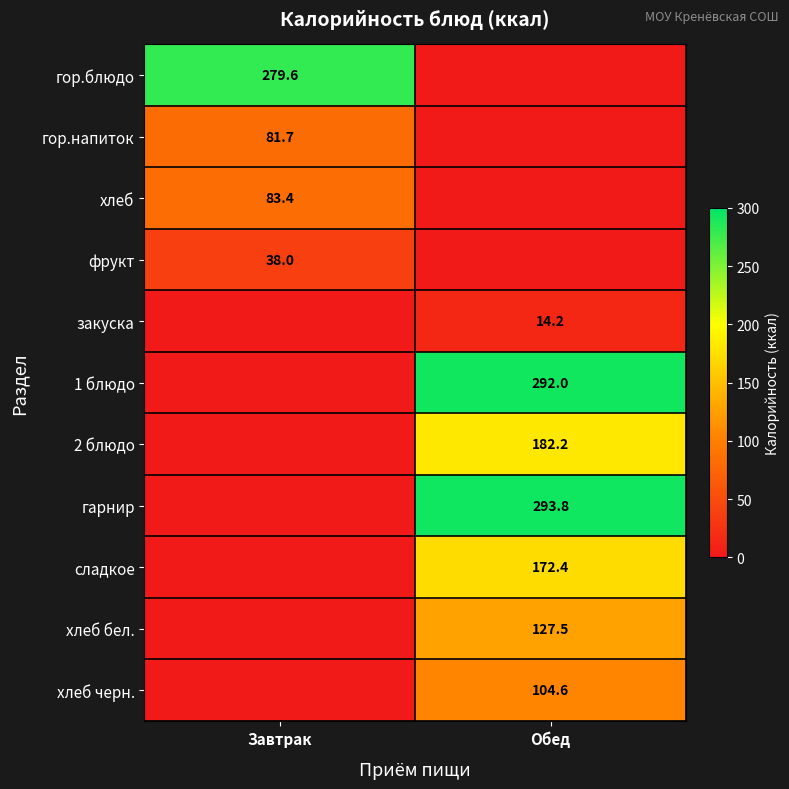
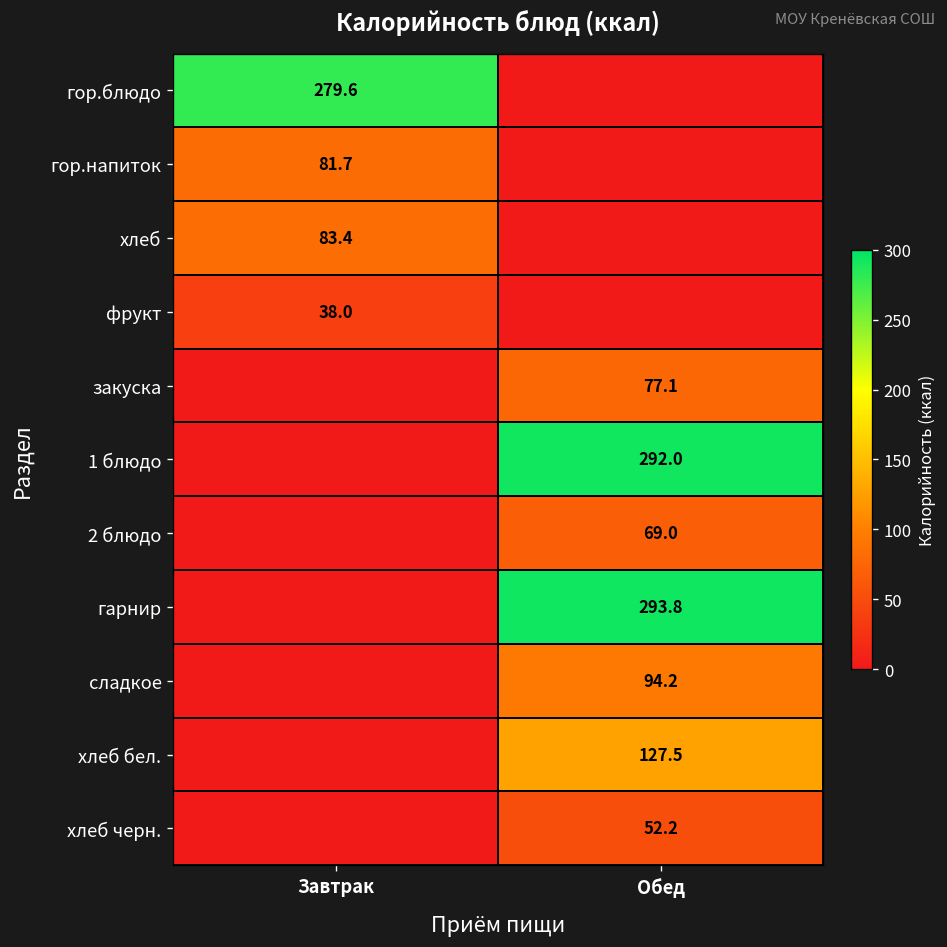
закуска, Обед: 14.2 -> 77.1
2 блюдо, Обед: 182.2 -> 69.0
сладкое, Обед: 172.4 -> 94.2
хлеб черн., Обед: 104.6 -> 52.2
